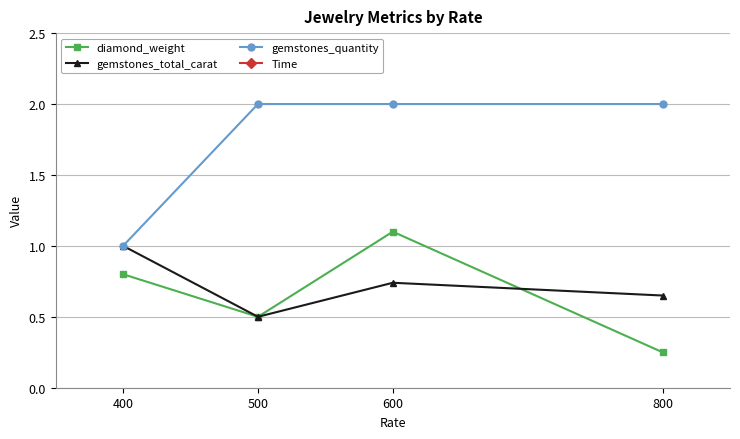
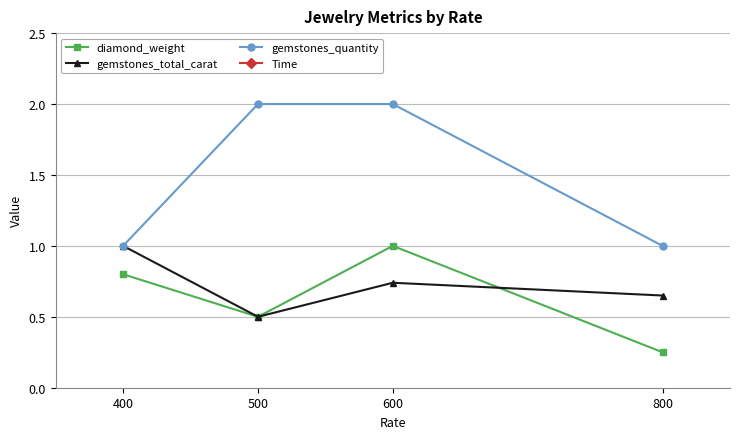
diamond_weight, 600: 1.1 -> 1.0
gemstones_quantity, 800: 2 -> 1
